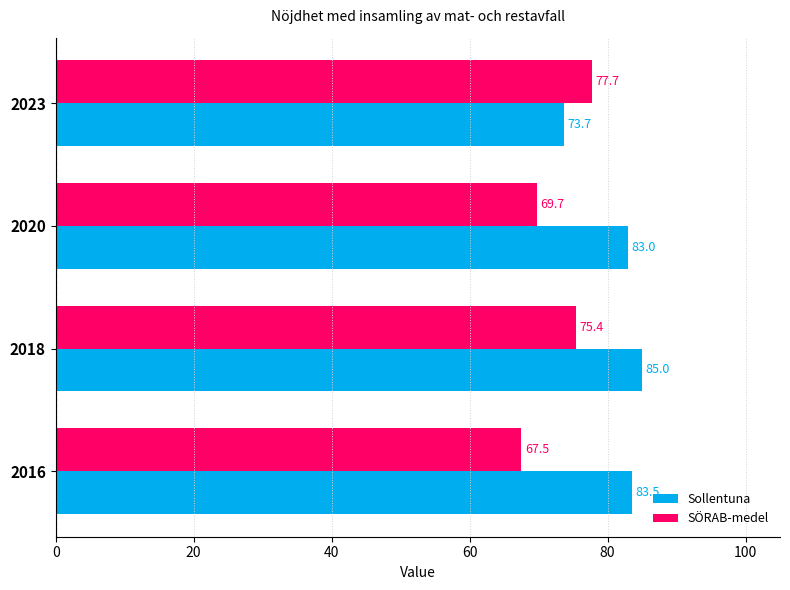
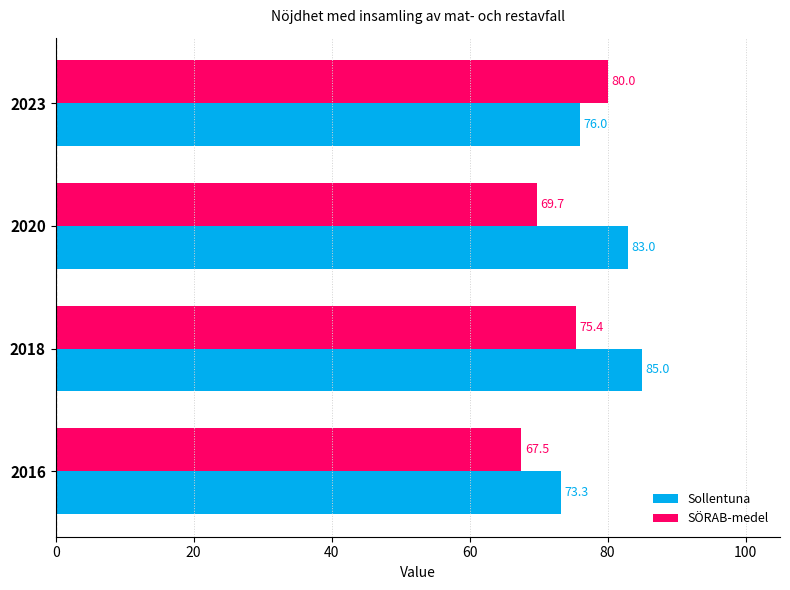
SÖRAB-medel, 2023: 77.7 -> 80.0
Sollentuna, 2023: 73.7 -> 76.0
Sollentuna, 2016: 83.5 -> 73.3
